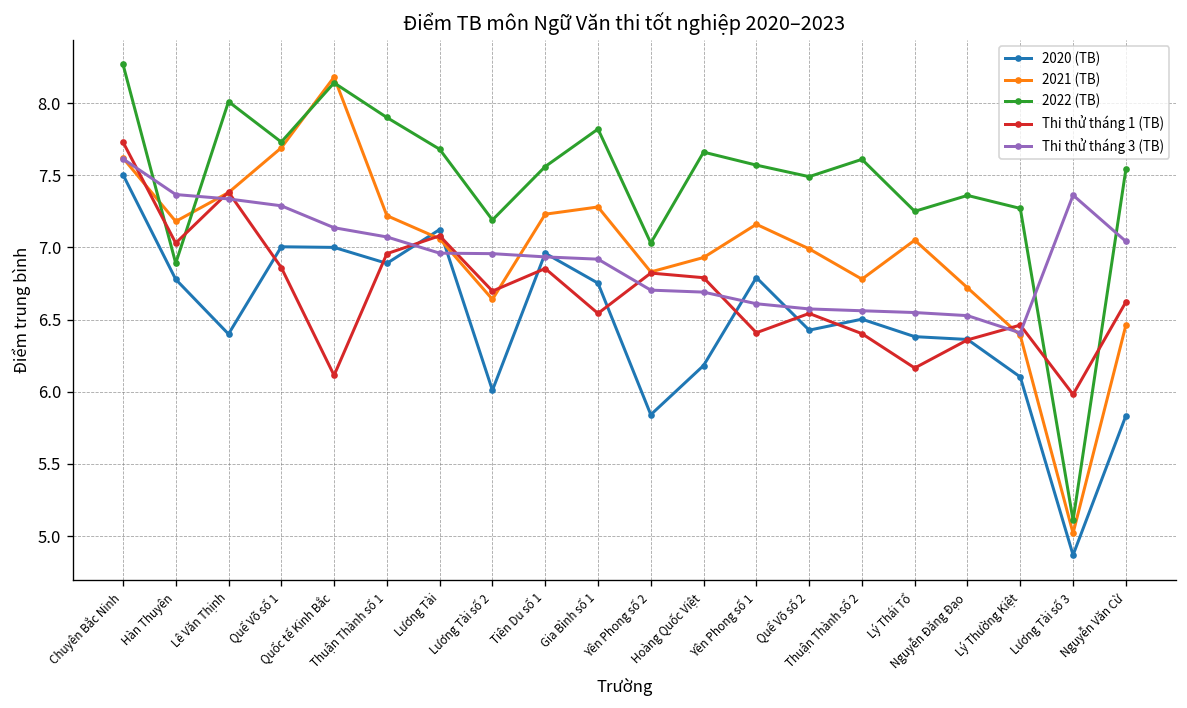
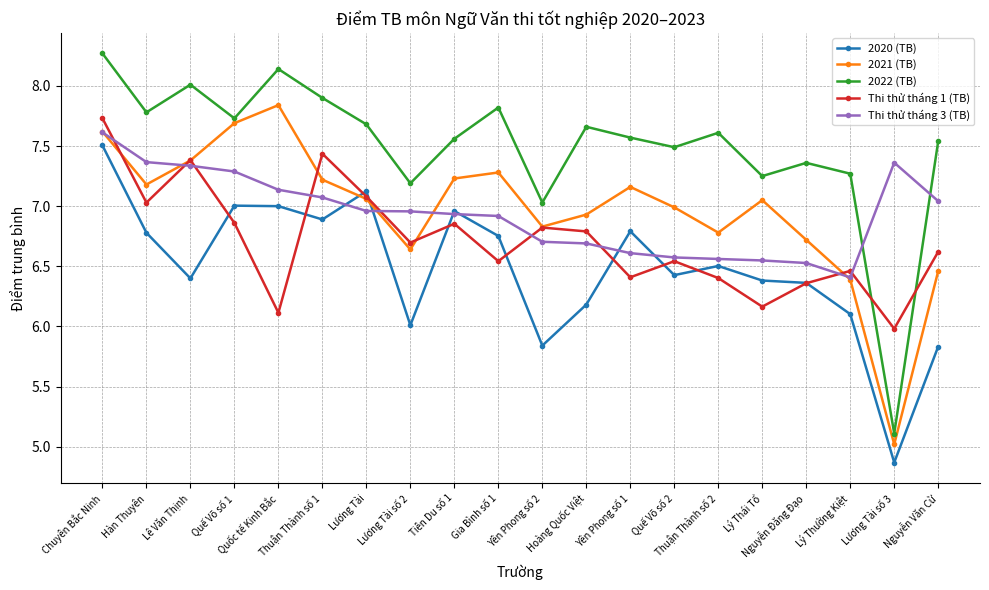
2022 (TB), Hàn Thuyên: 6.89 -> 7.78
2021 (TB), Quốc tế Kinh Bắc: 8.18 -> 7.84
Thi thử tháng 1 (TB), Thuận Thành số 1: 6.96 -> 7.44
